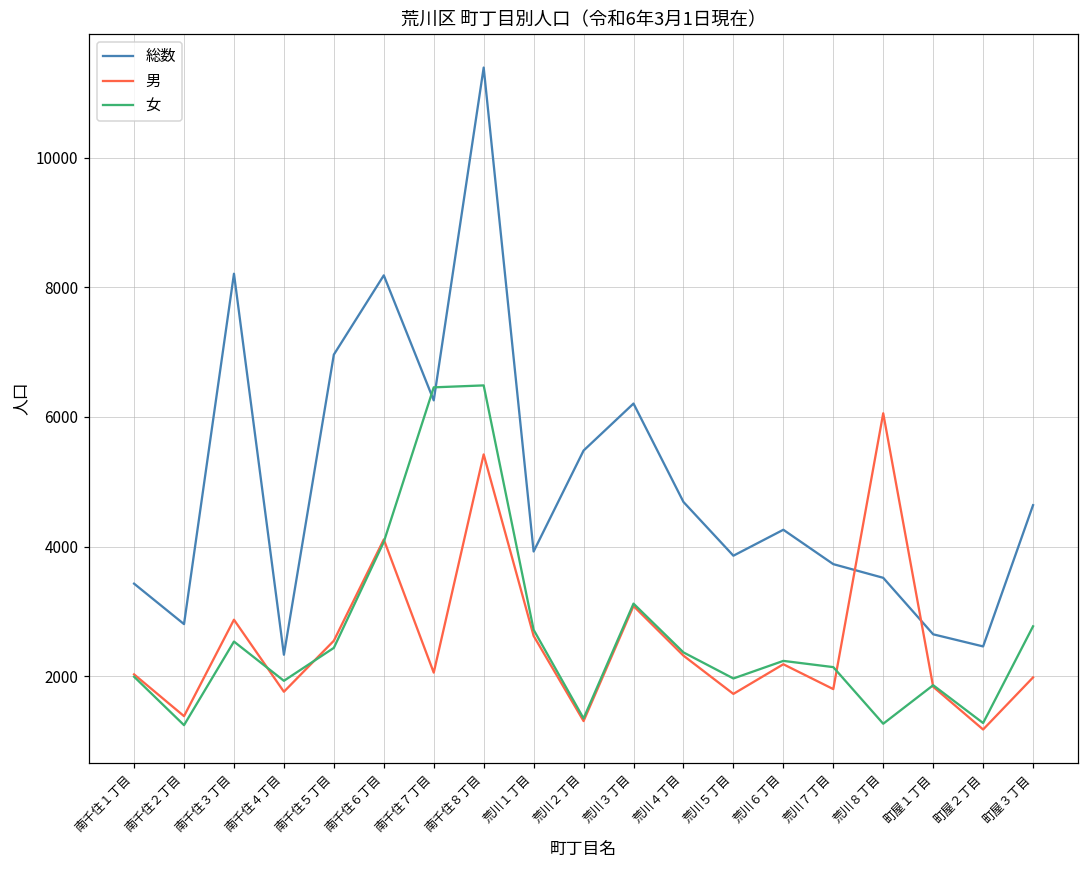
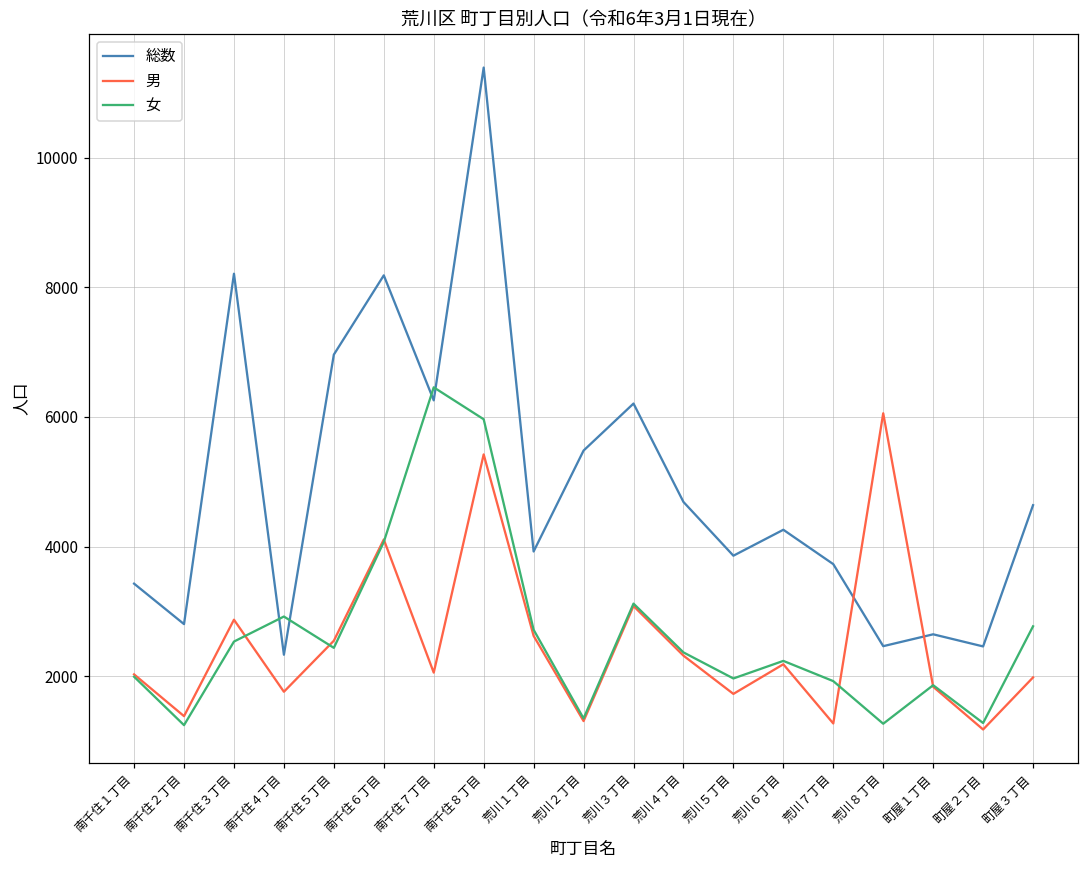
女, 南千住４丁目: 1900 -> 2900
女, 南千住８丁目: 6500 -> 6000
男, 荒川７丁目: 1800 -> 1300
女, 荒川７丁目: 2100 -> 1900
総数, 荒川８丁目: 3500 -> 2500
